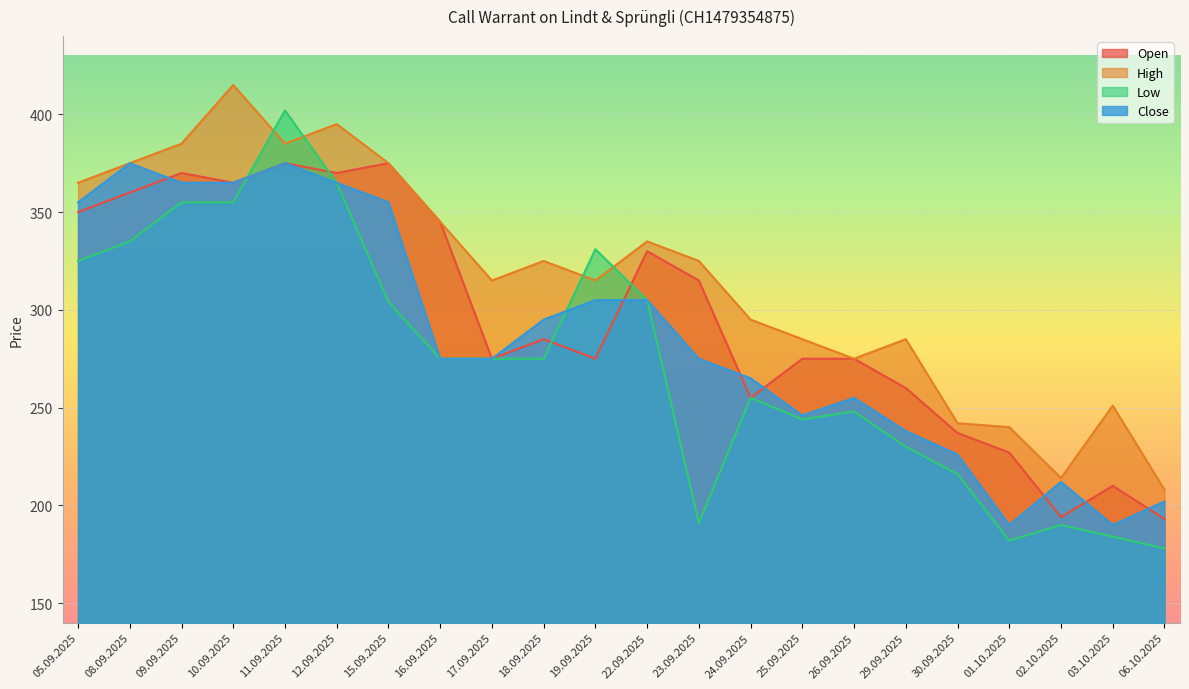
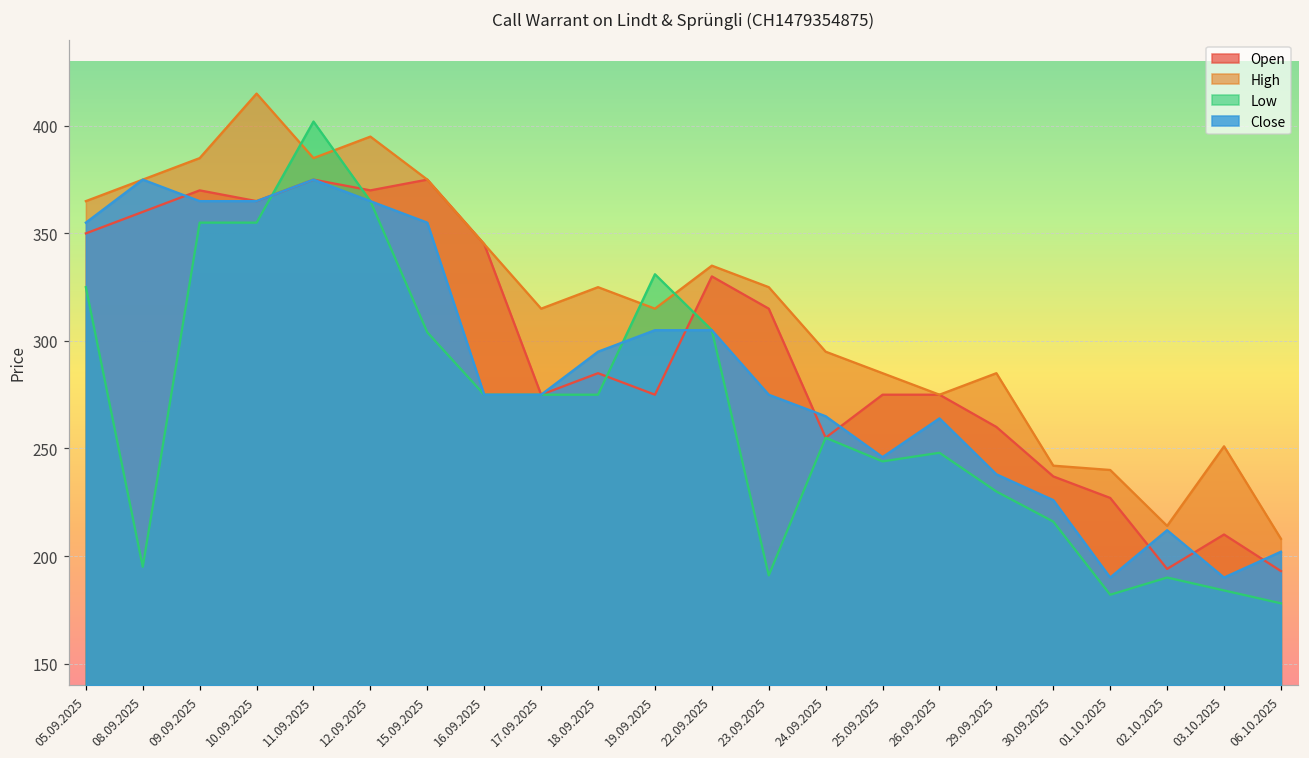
Low, 08.09.2025: 335 -> 195
Close, 26.09.2025: 255 -> 264
